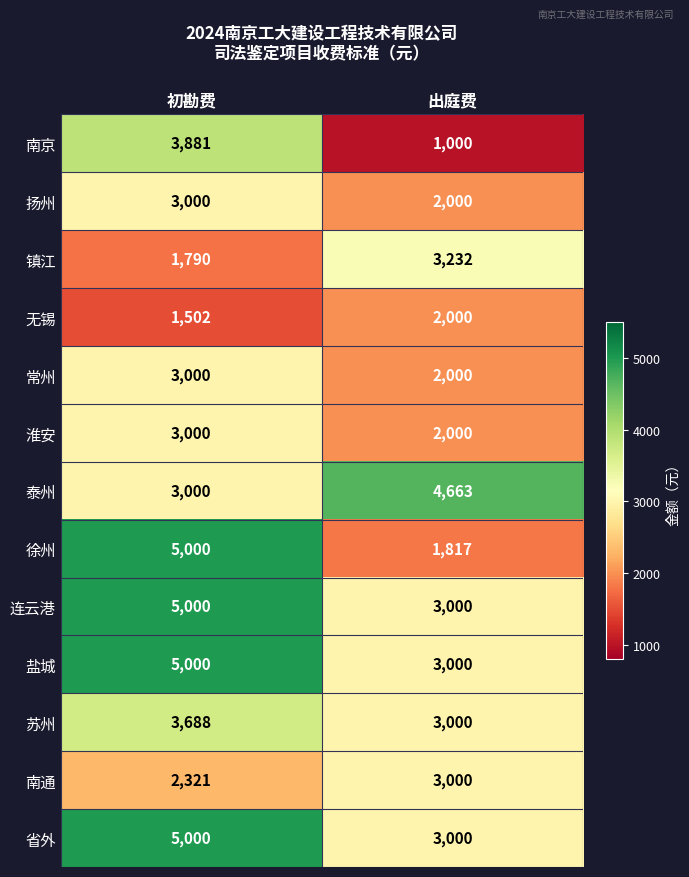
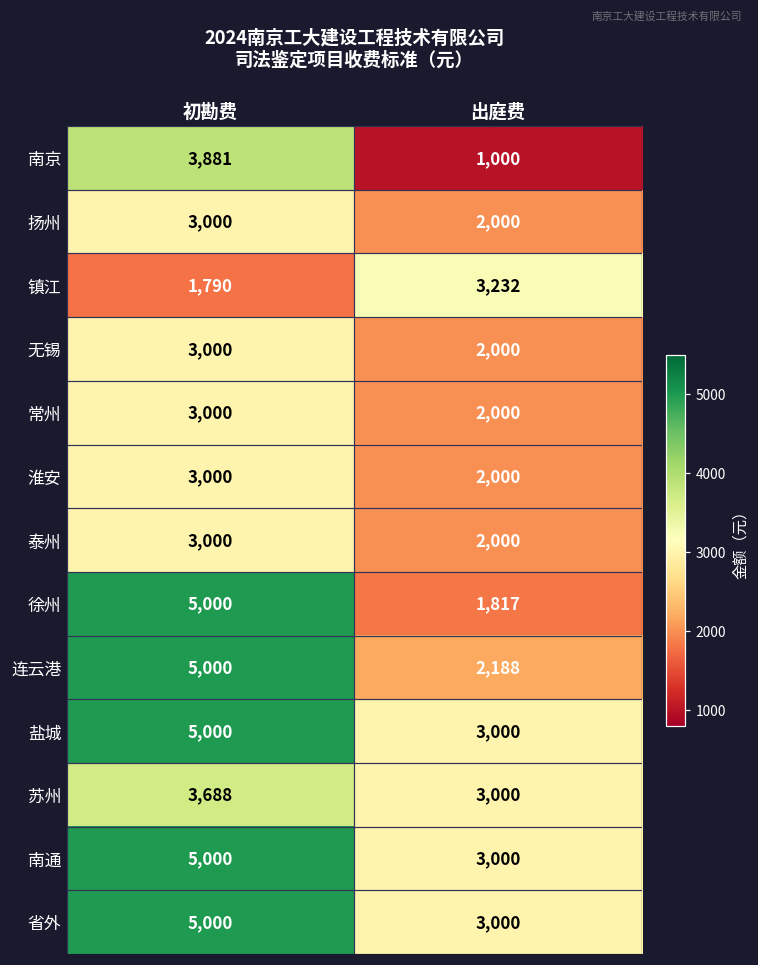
无锡, 初勘费: 1,502 -> 3,000
泰州, 出庭费: 4,663 -> 2,000
连云港, 出庭费: 3,000 -> 2,188
南通, 初勘费: 2,321 -> 5,000
